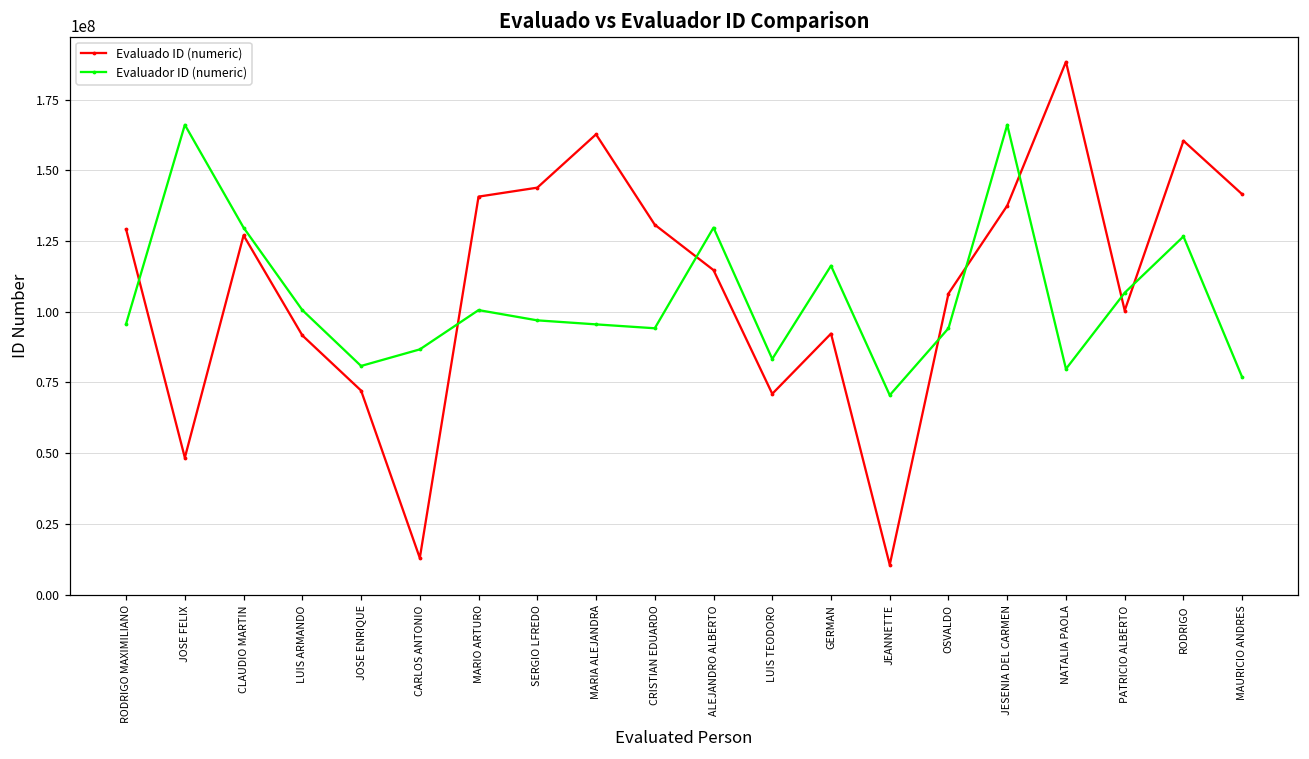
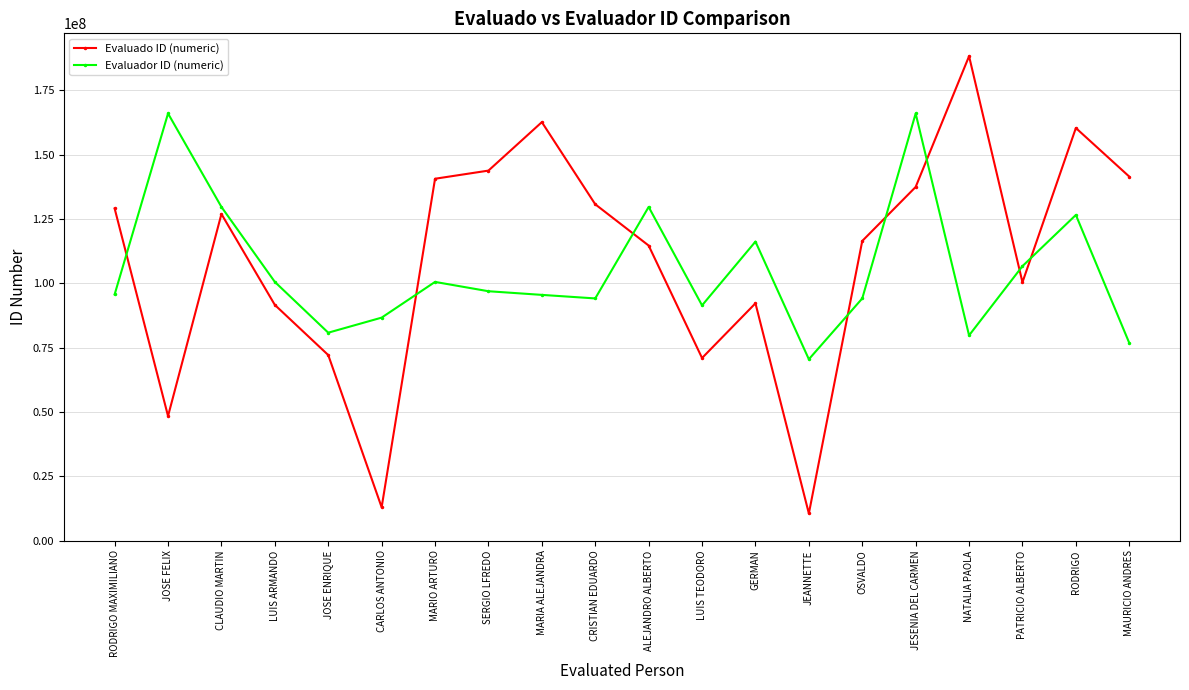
Evaluador ID (numeric), LUIS TEODORO: 83000000 -> 91000000
Evaluado ID (numeric), OSVALDO: 106000000 -> 116000000
